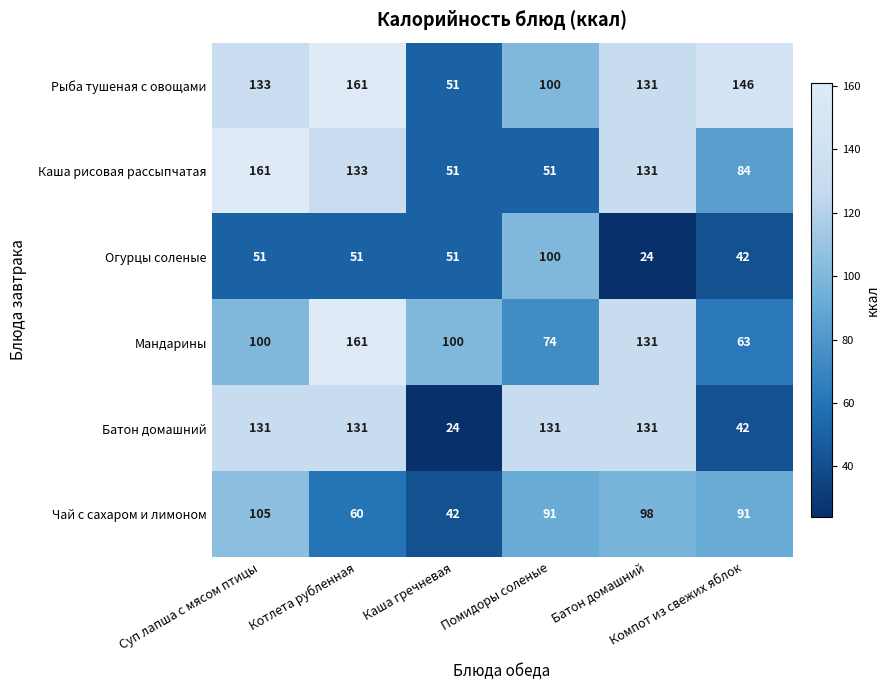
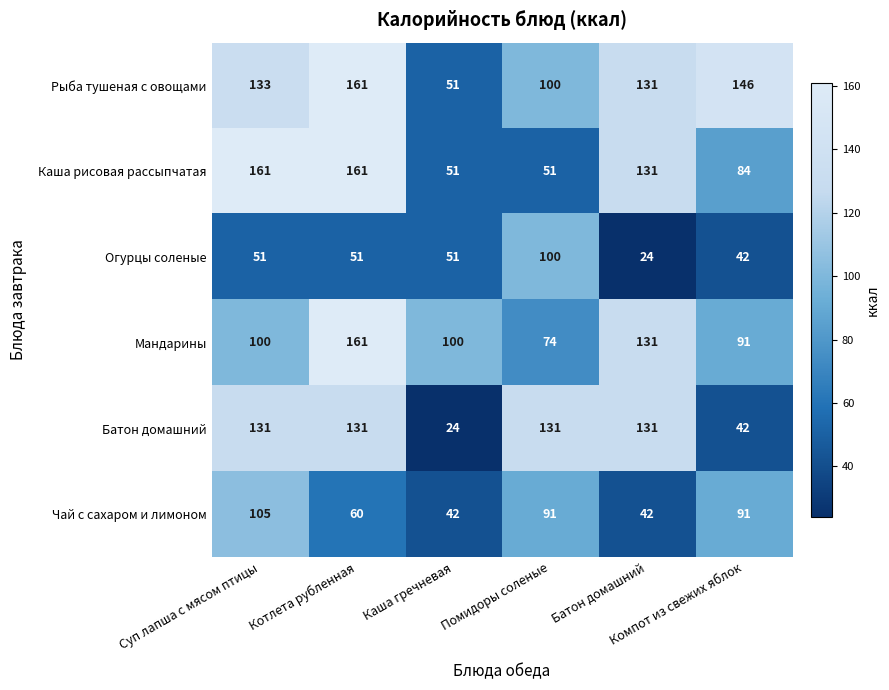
Каша рисовая рассыпчатая, Котлета рубленная: 133 -> 161
Мандарины, Компот из свежих яблок: 63 -> 91
Чай с сахаром и лимоном, Батон домашний: 98 -> 42
